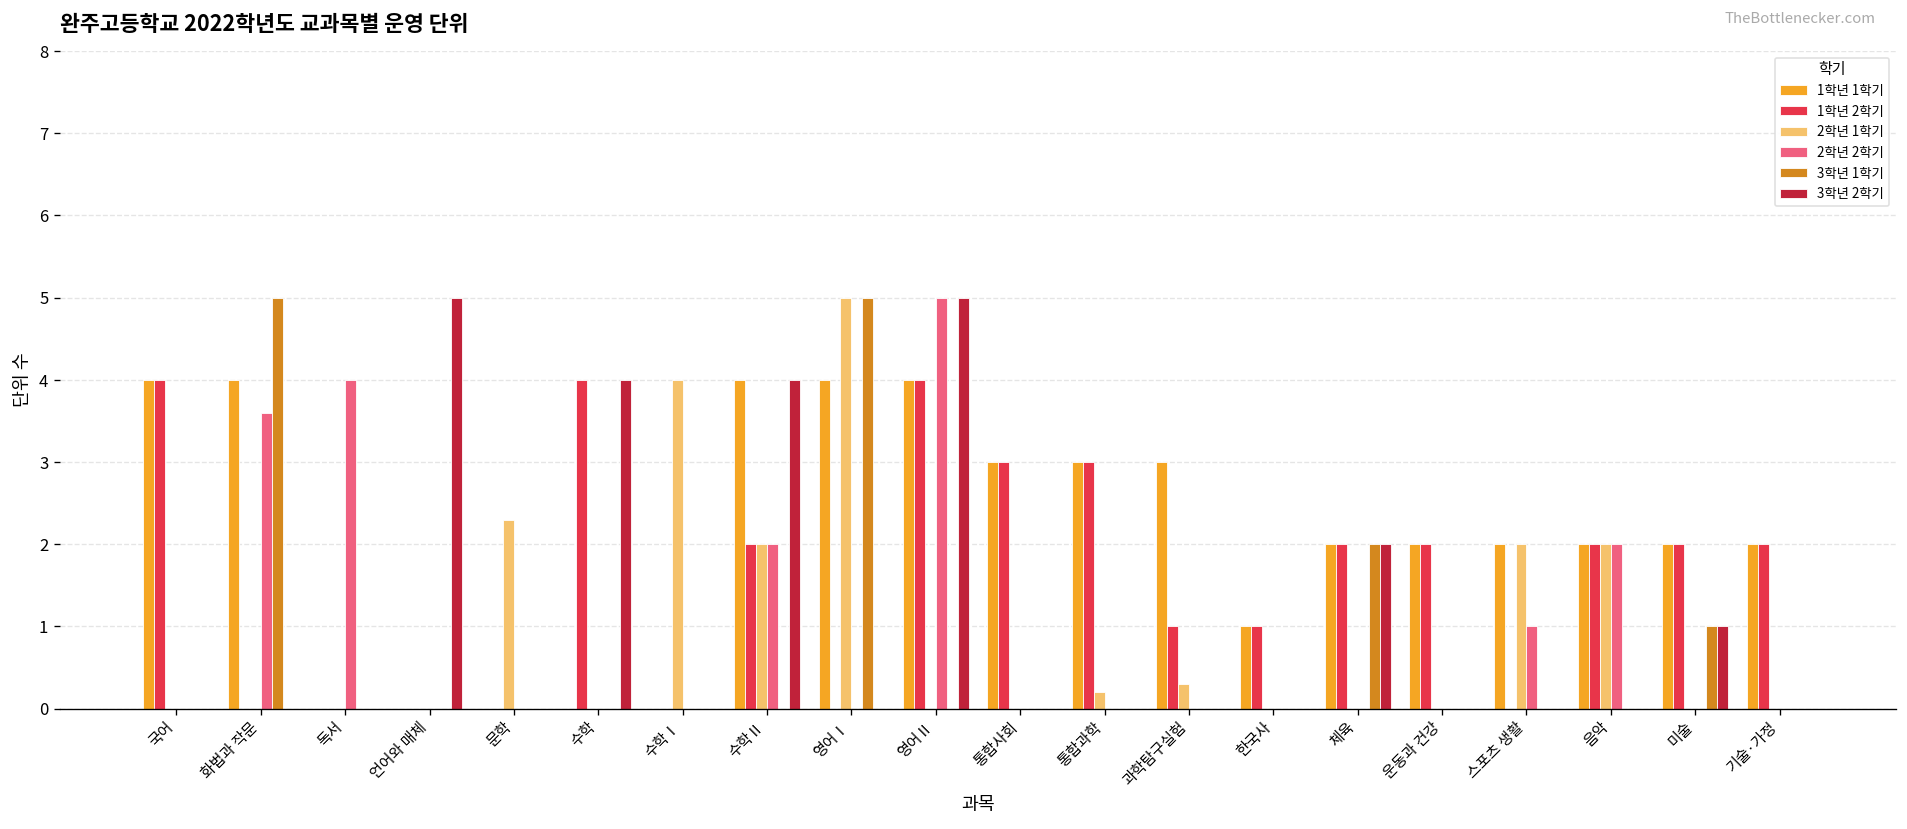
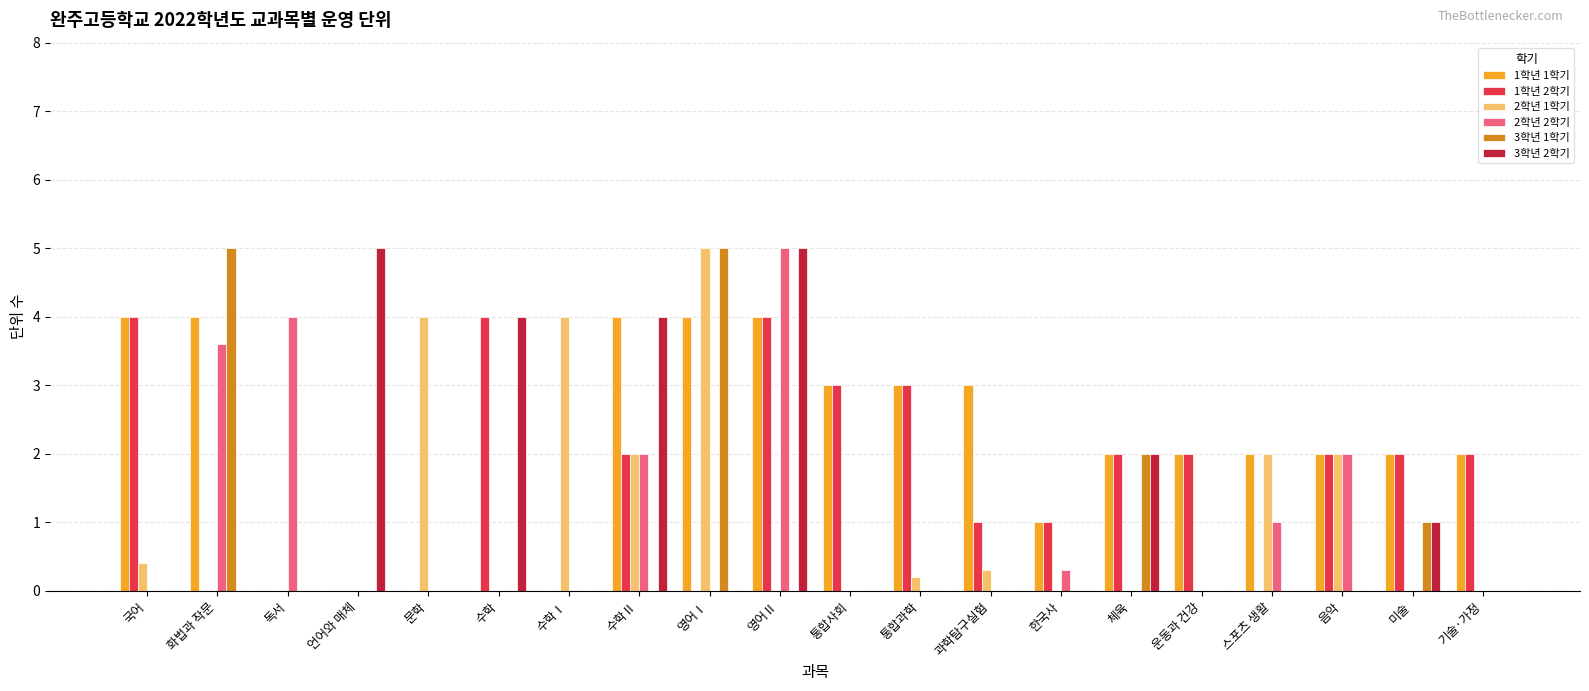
2학년 1학기, 국어: 0.0 -> 0.4
2학년 1학기, 문학: 2.3 -> 4.0
2학년 2학기, 한국사: 0.0 -> 0.3
